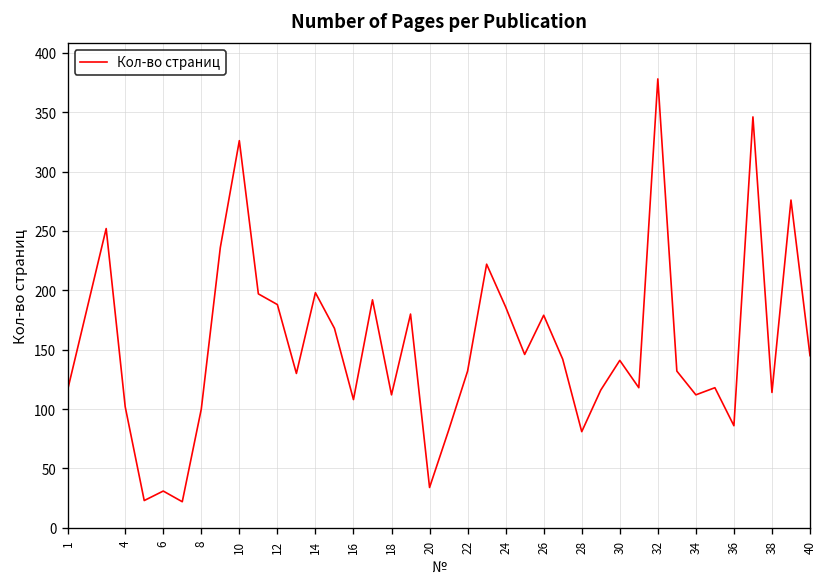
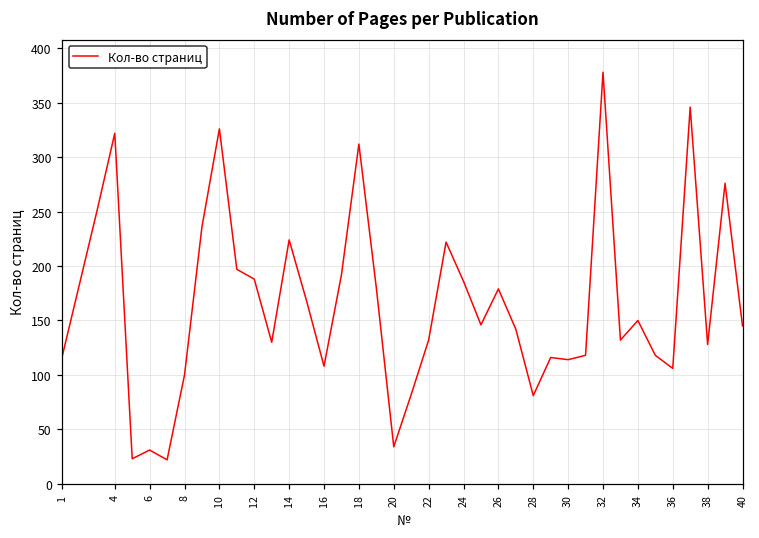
4: 100 -> 320
14: 200 -> 220
18: 110 -> 310
30: 140 -> 110
34: 110 -> 150
36: 90 -> 110
38: 110 -> 130
